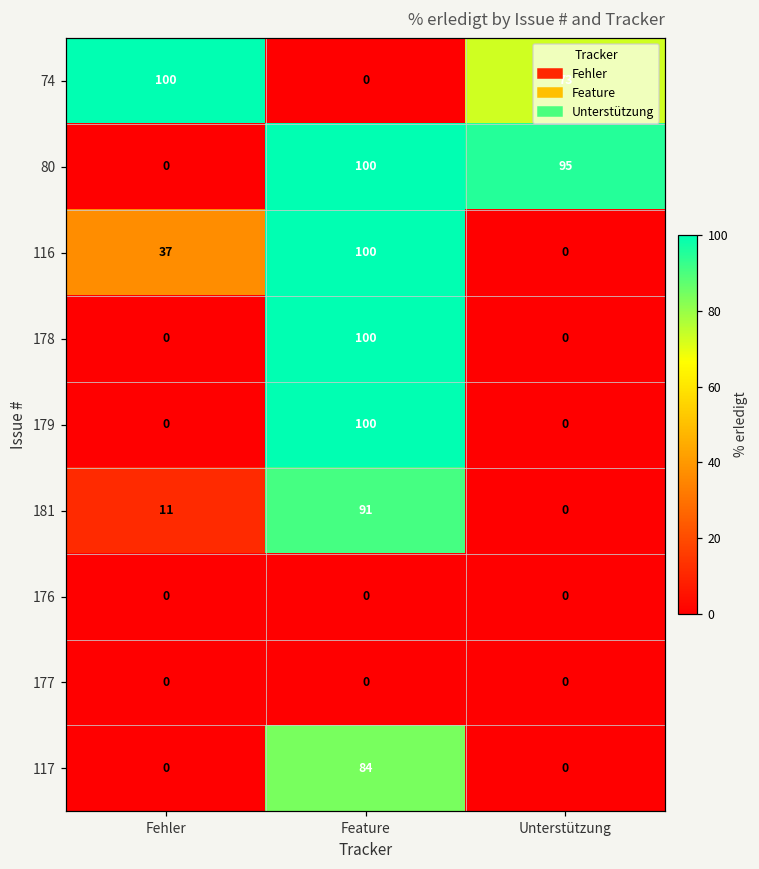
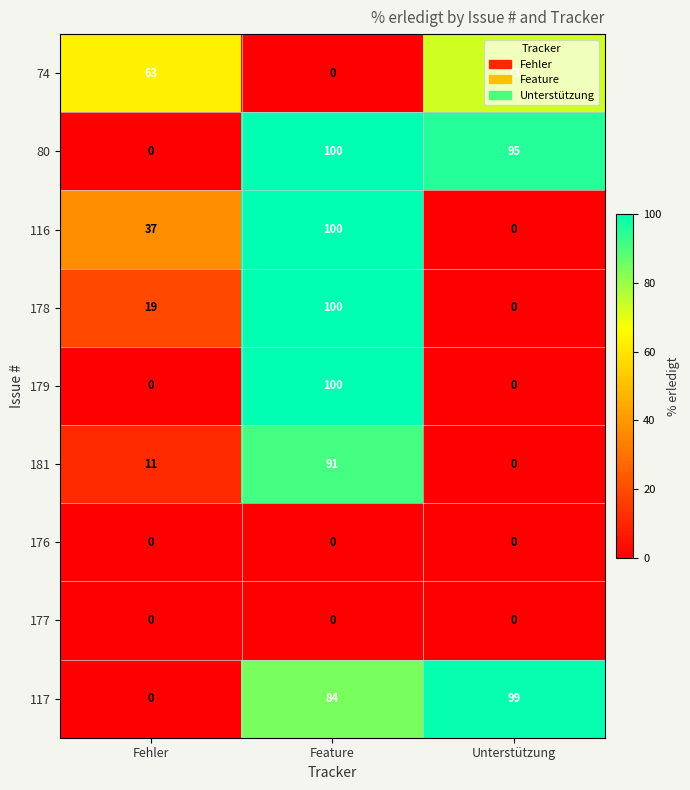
74, Fehler: 100 -> 63
178, Fehler: 0 -> 19
117, Unterstützung: 0 -> 99
